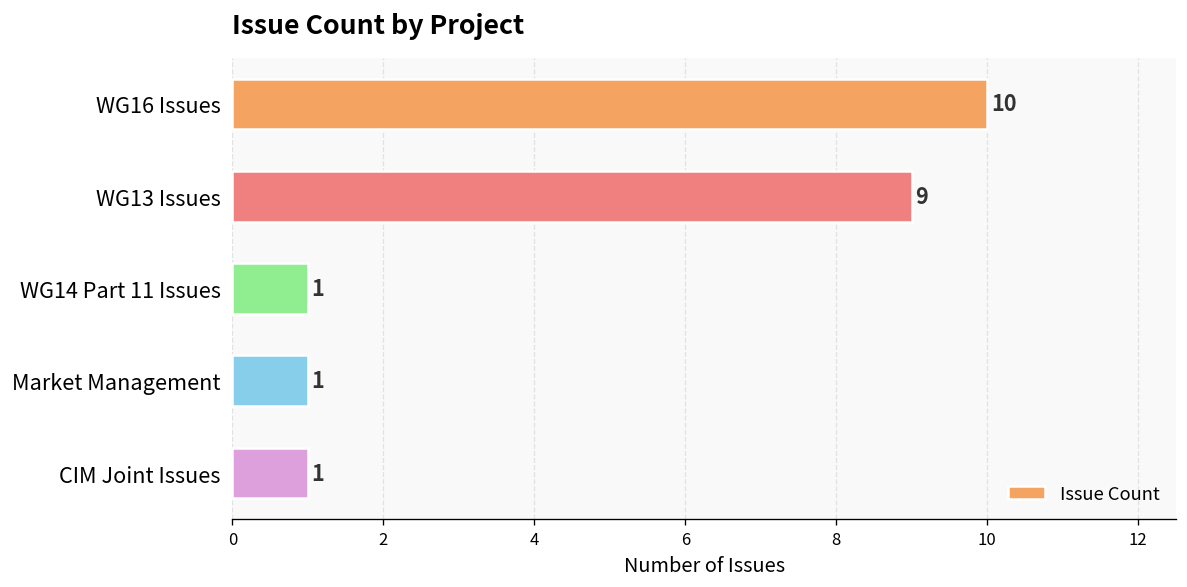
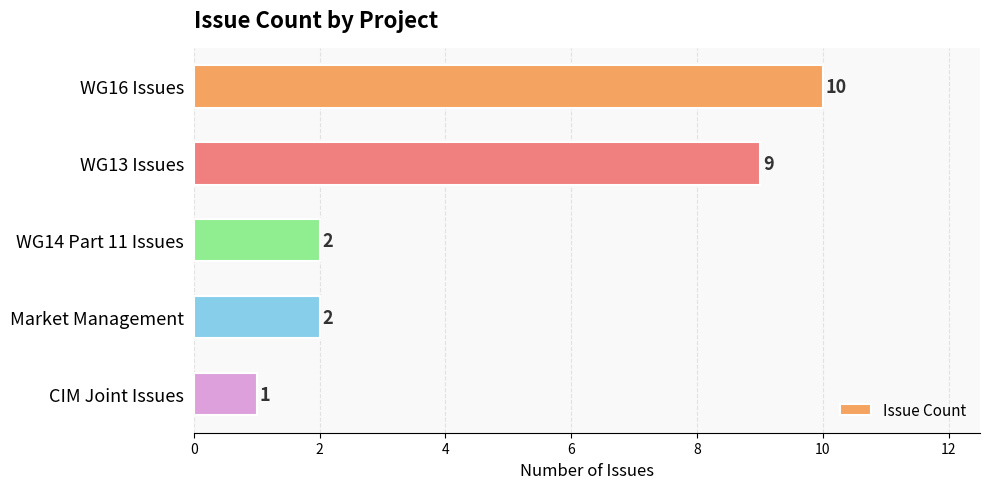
WG14 Part 11 Issues: 1 -> 2
Market Management: 1 -> 2
